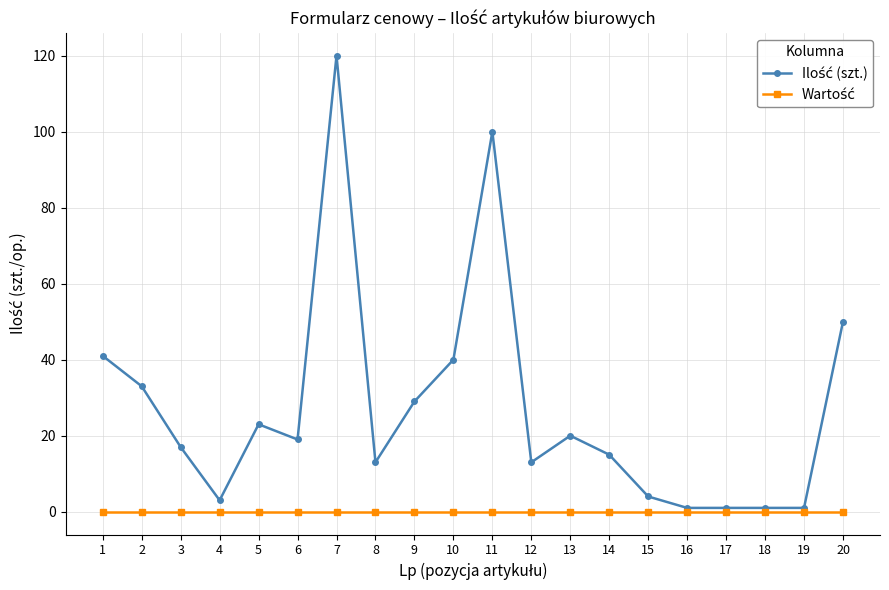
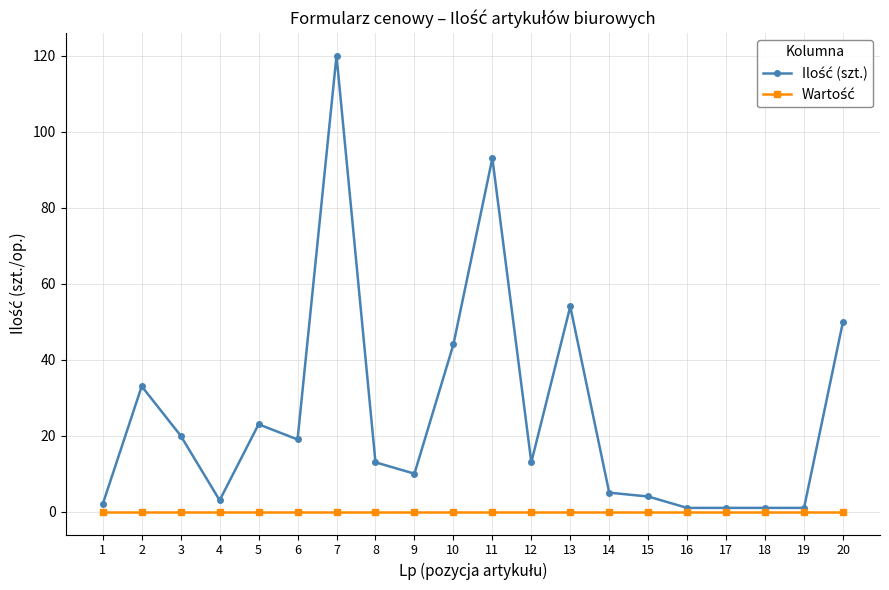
Ilość (szt.), 1: 41 -> 2
Ilość (szt.), 3: 17 -> 20
Ilość (szt.), 9: 29 -> 10
Ilość (szt.), 10: 40 -> 44
Ilość (szt.), 11: 100 -> 93
Ilość (szt.), 13: 20 -> 54
Ilość (szt.), 14: 15 -> 5
